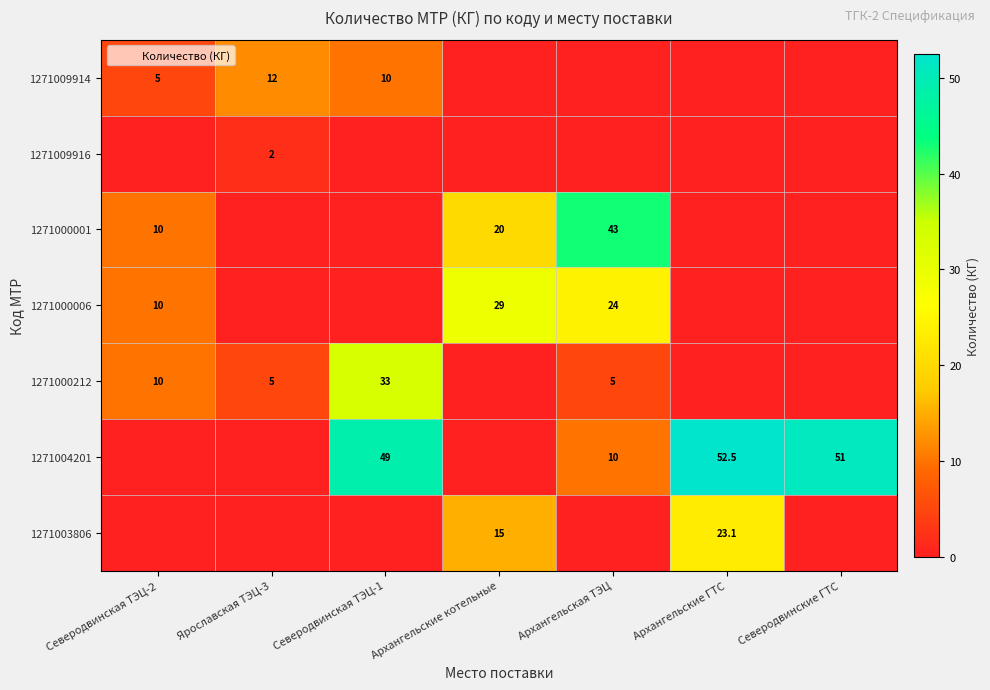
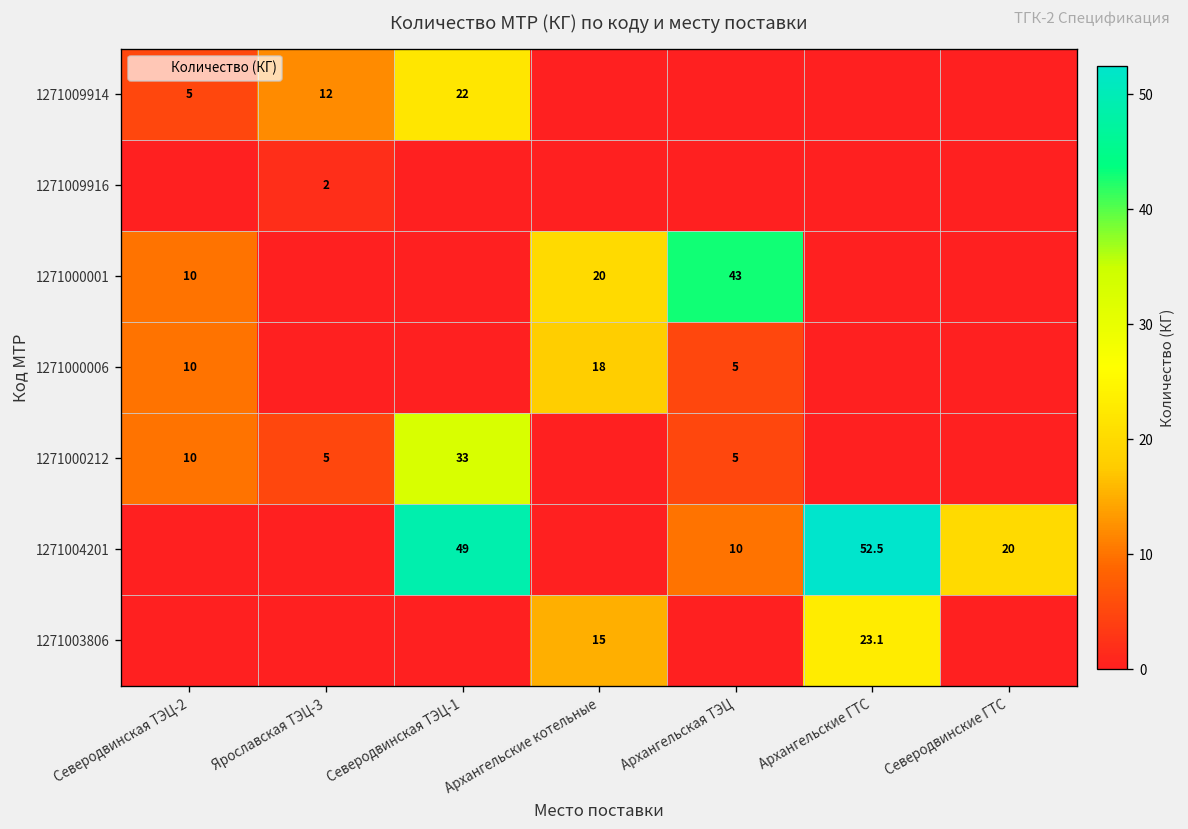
1271009914, Северодвинская ТЭЦ-1: 10 -> 22
1271000006, Архангельские котельные: 29 -> 18
1271000006, Архангельская ТЭЦ: 24 -> 5
1271004201, Северодвинские ГТС: 51 -> 20
